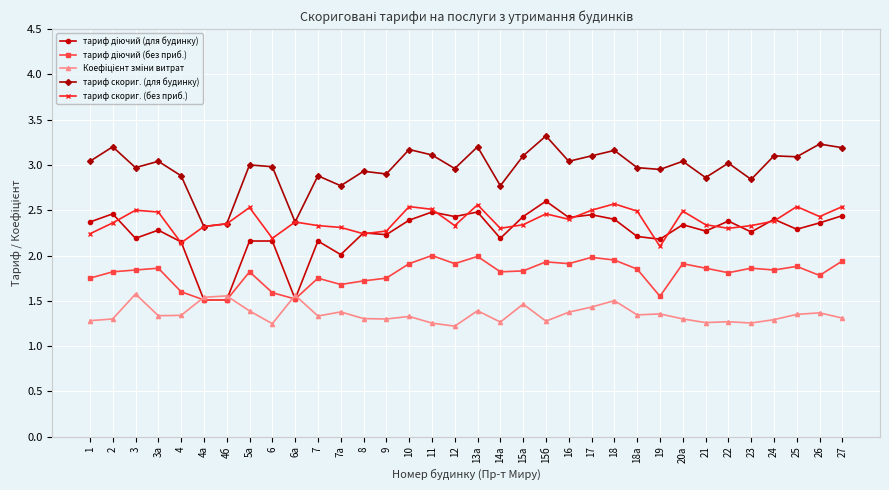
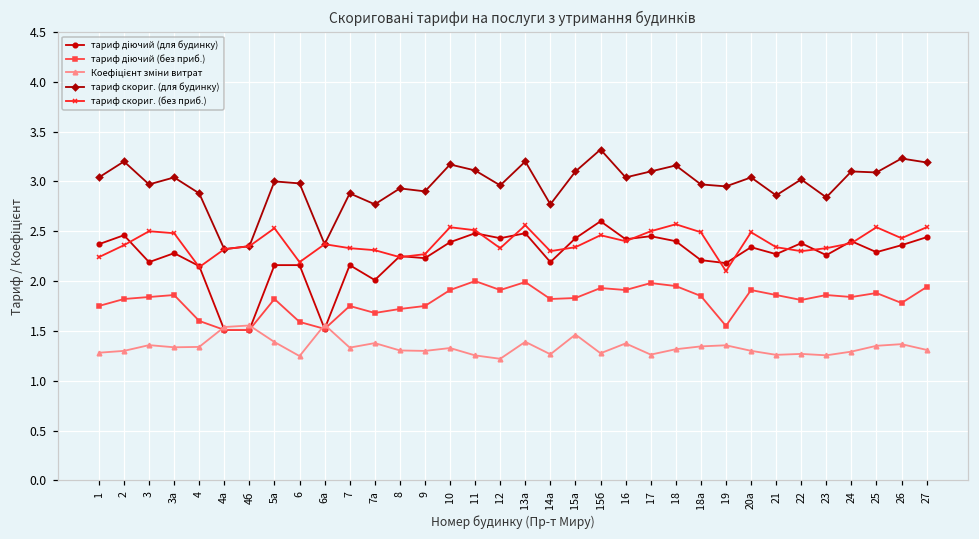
Коефіцієнт зміни витрат, 3: 1.6 -> 1.4
Коефіцієнт зміни витрат, 17: 1.4 -> 1.3
Коефіцієнт зміни витрат, 18: 1.5 -> 1.3
